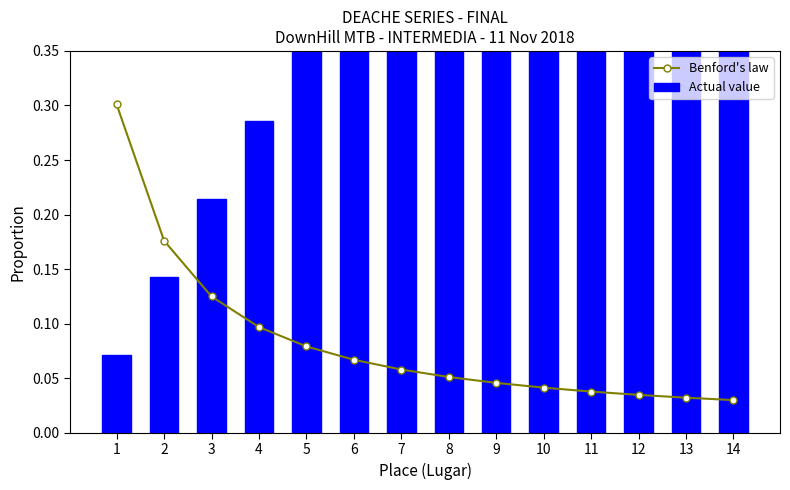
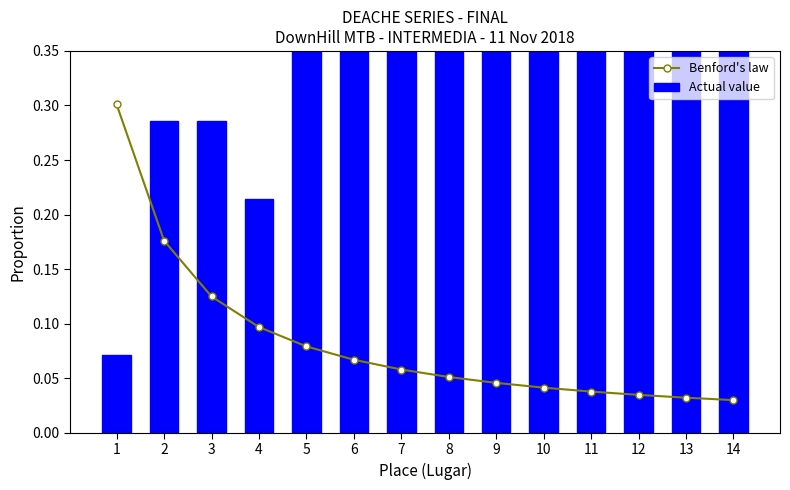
Actual value, 2: 0.143 -> 0.286
Actual value, 3: 0.214 -> 0.286
Actual value, 4: 0.286 -> 0.214
